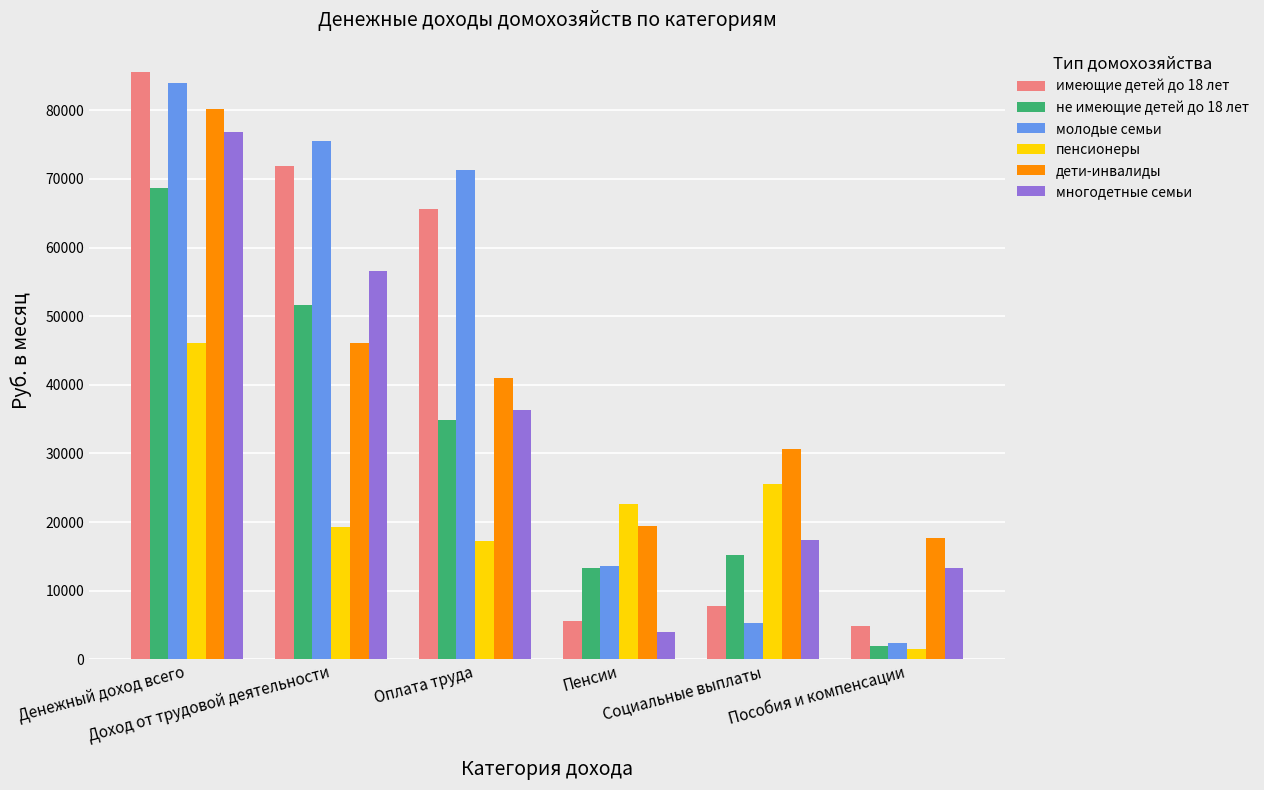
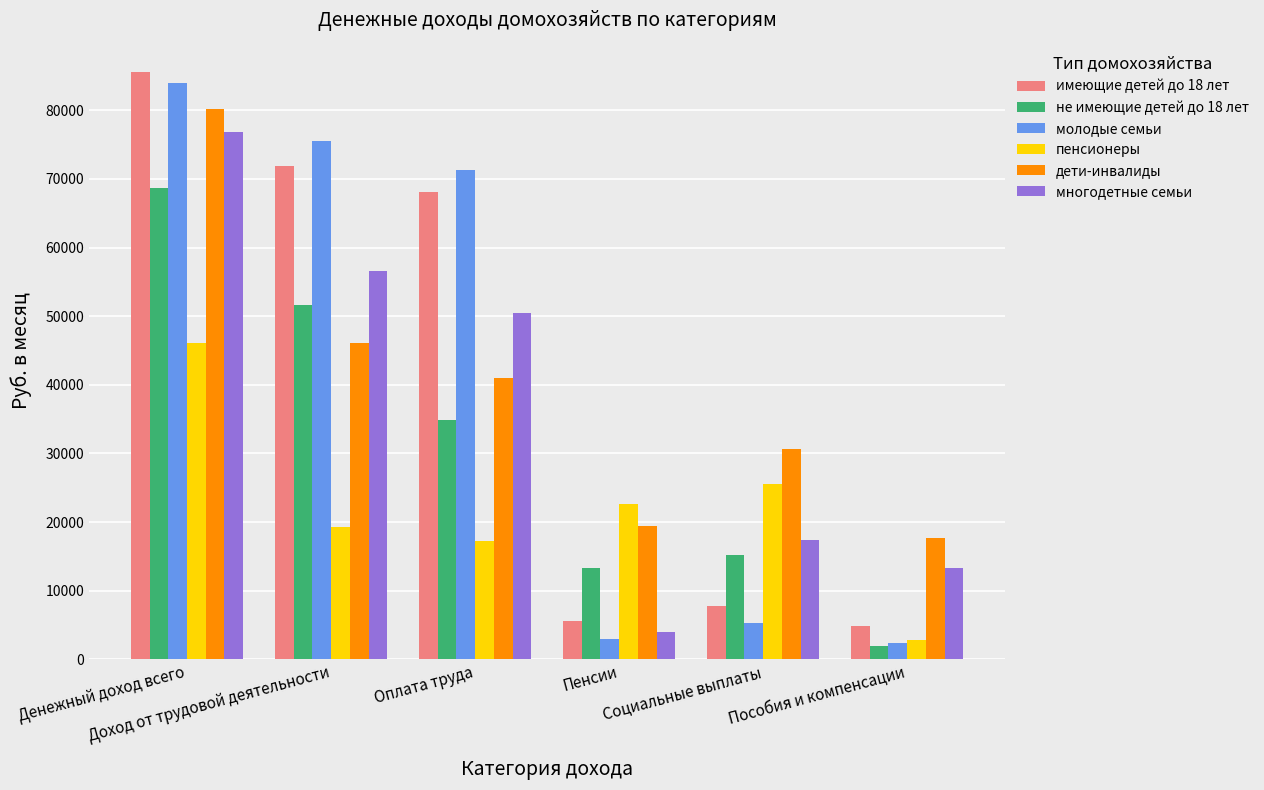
имеющие детей до 18 лет, Оплата труда: 66000 -> 68000
многодетные семьи, Оплата труда: 36000 -> 51000
молодые семьи, Пенсии: 14000 -> 3000
пенсионеры, Пособия и компенсации: 2000 -> 3000
